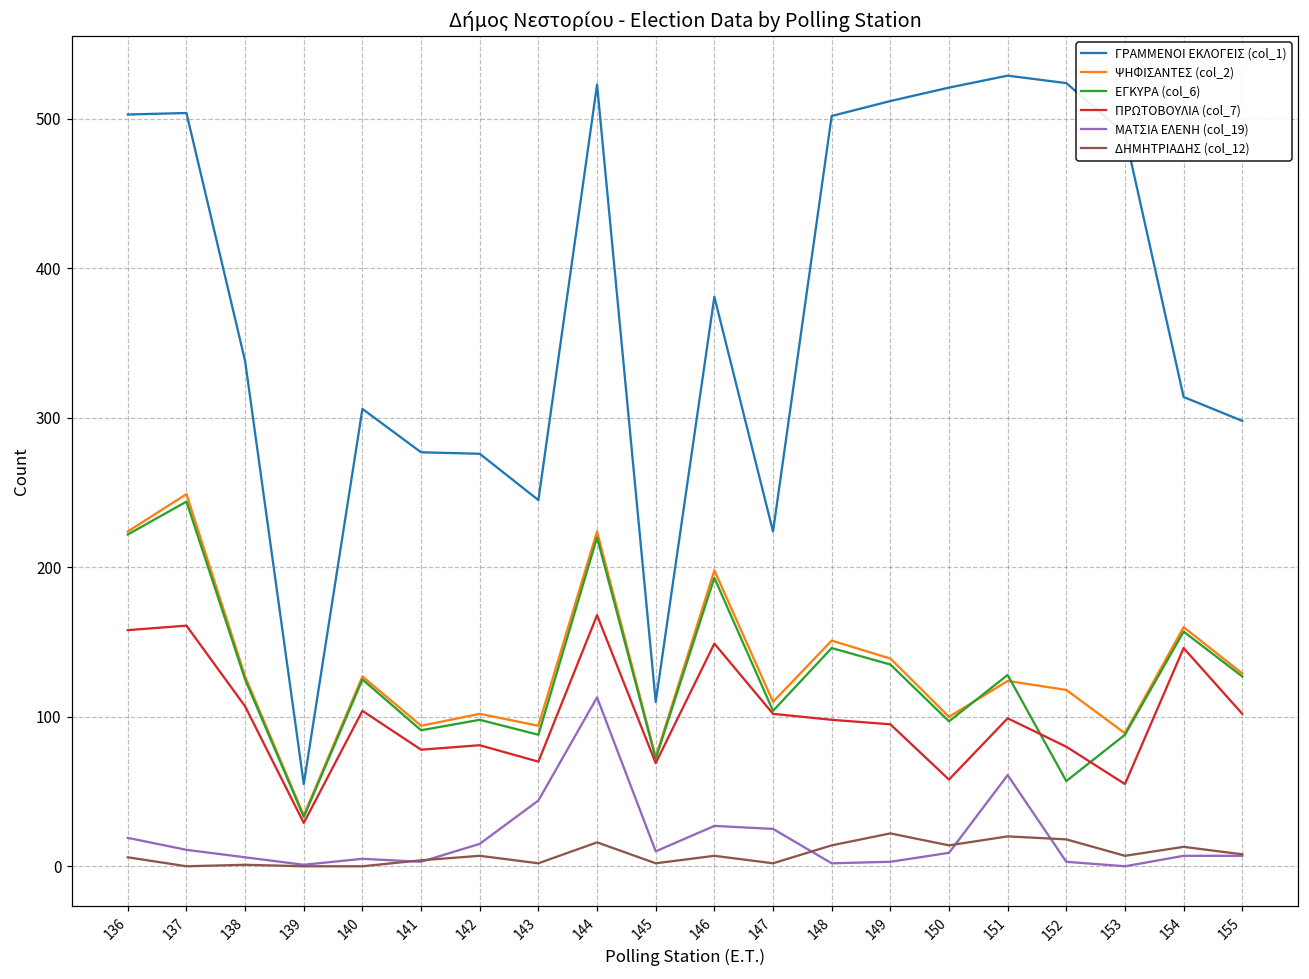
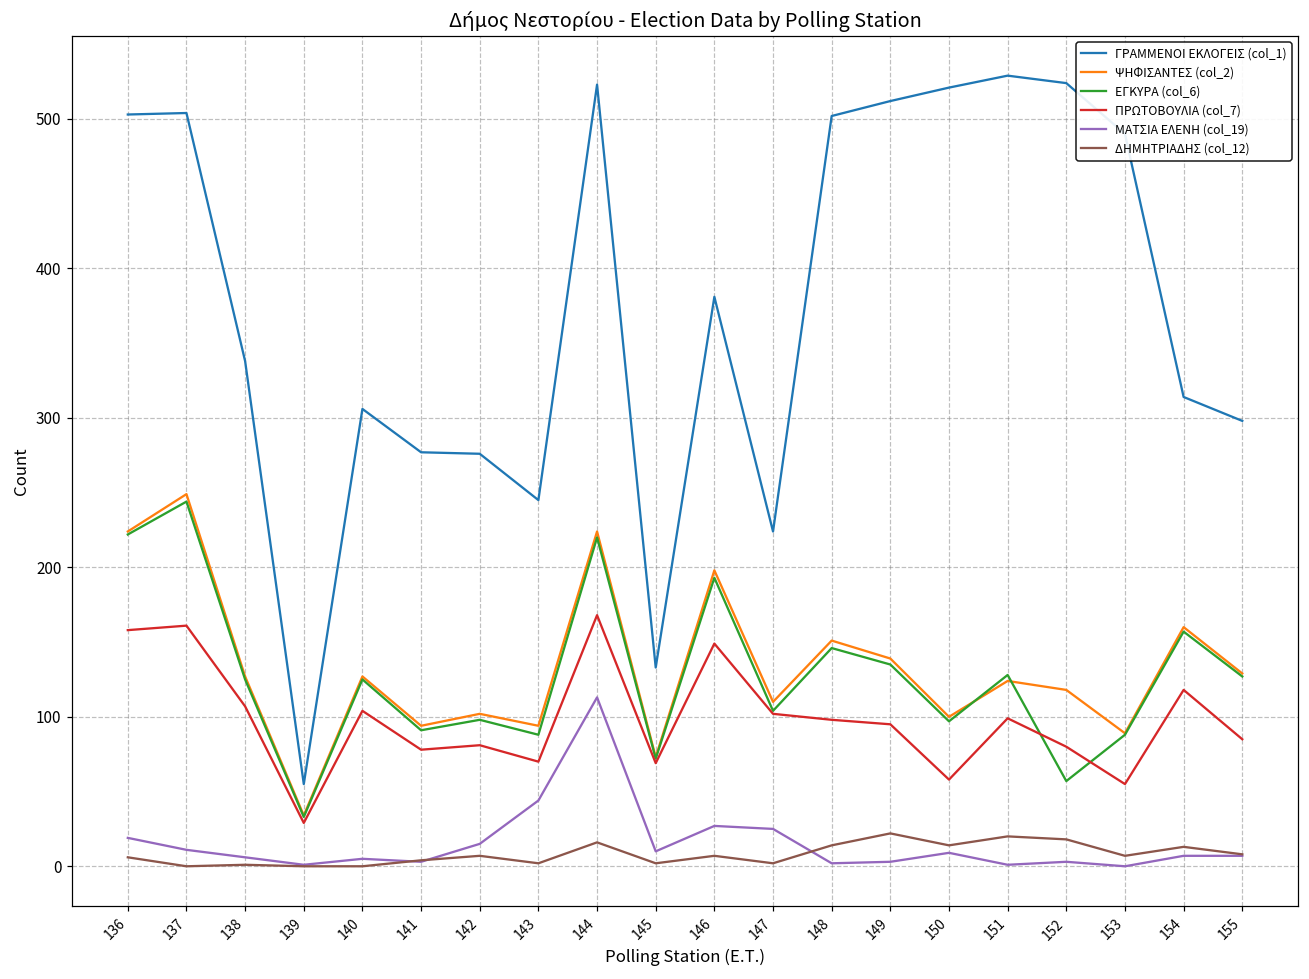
ΓΡΑΜΜΕΝΟΙ ΕΚΛΟΓΕΙΣ (col_1), 145: 110 -> 133
ΜΑΤΣΙΑ ΕΛΕΝΗ (col_19), 151: 61 -> 1
ΠΡΩΤΟΒΟΥΛΙΑ (col_7), 154: 146 -> 118
ΠΡΩΤΟΒΟΥΛΙΑ (col_7), 155: 102 -> 85
